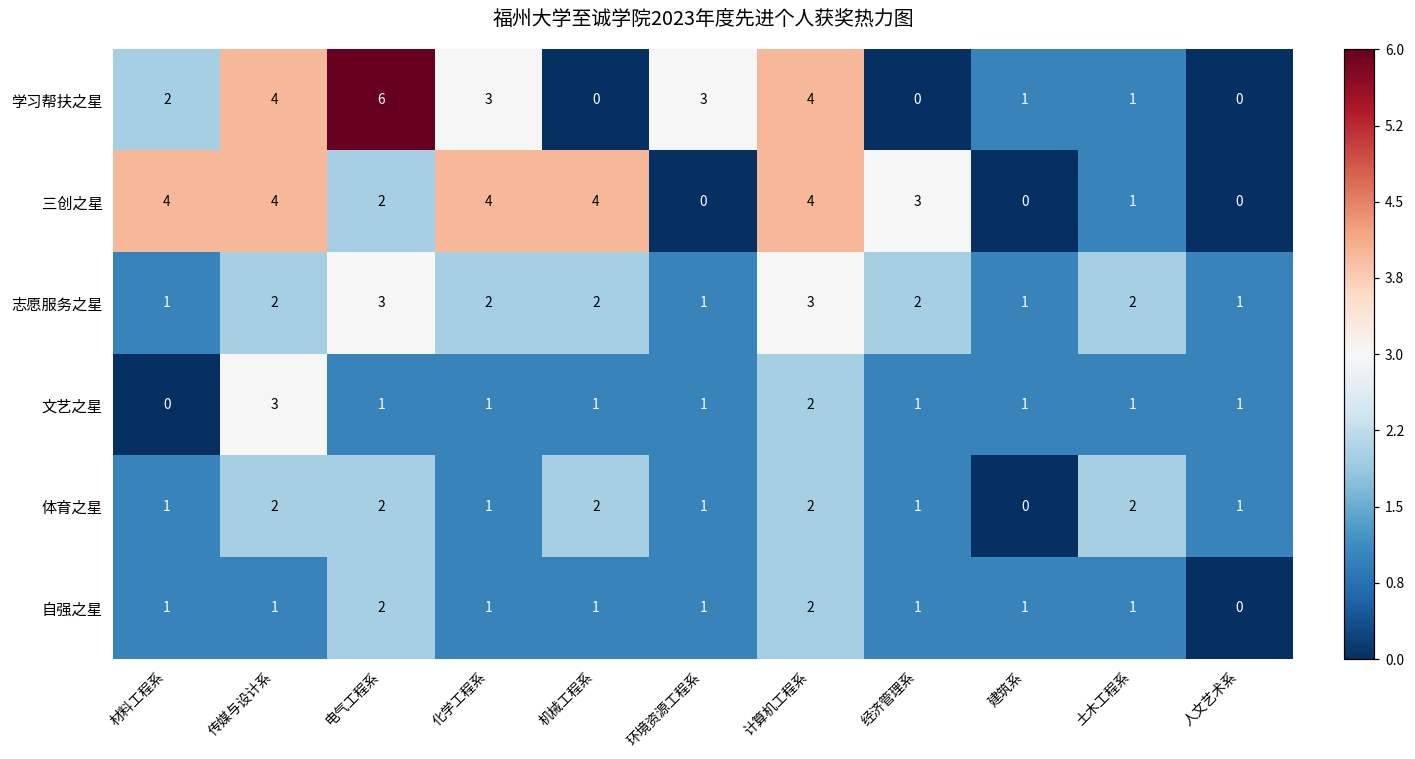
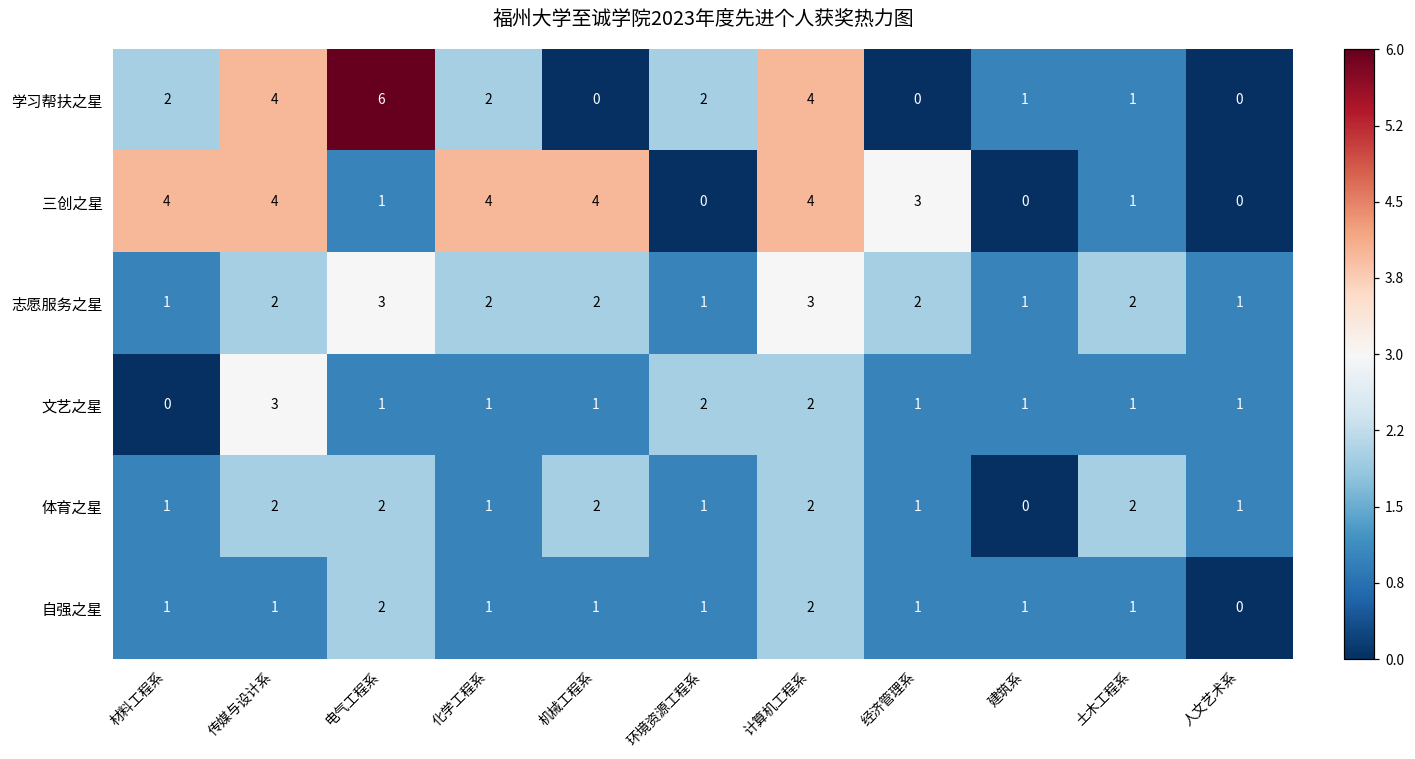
学习帮扶之星, 化学工程系: 3 -> 2
学习帮扶之星, 环境资源工程系: 3 -> 2
三创之星, 电气工程系: 2 -> 1
文艺之星, 环境资源工程系: 1 -> 2
